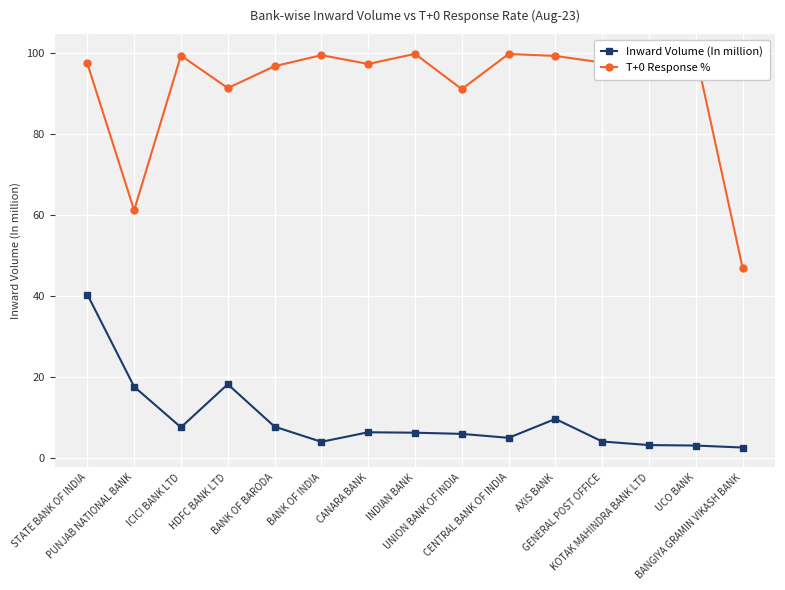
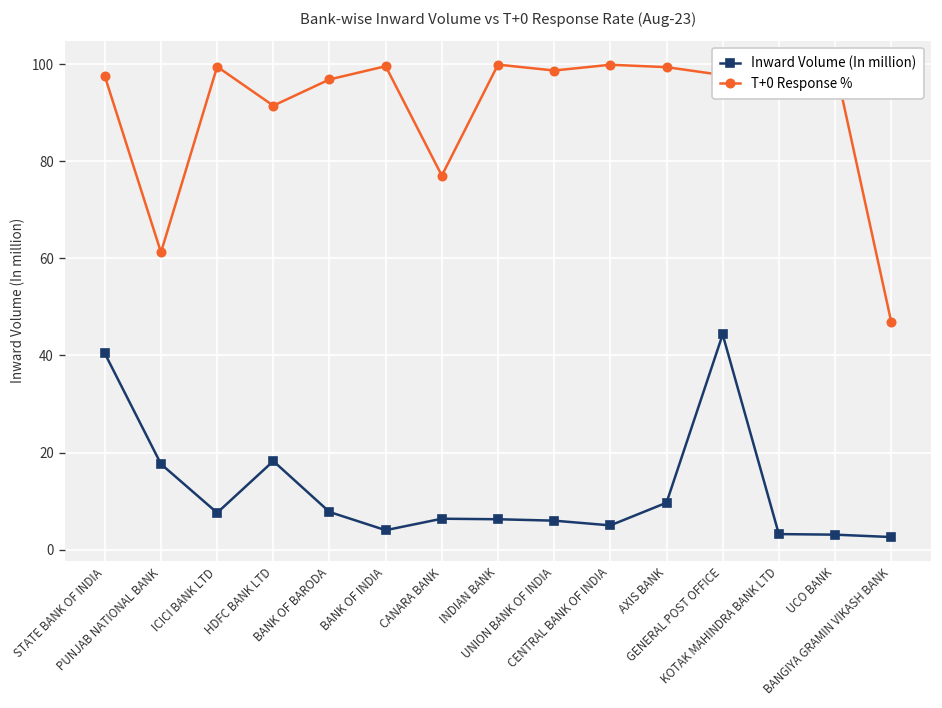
T+0 Response %, CANARA BANK: 97 -> 77
T+0 Response %, UNION BANK OF INDIA: 91 -> 99
Inward Volume (In million), GENERAL POST OFFICE: 4 -> 44
